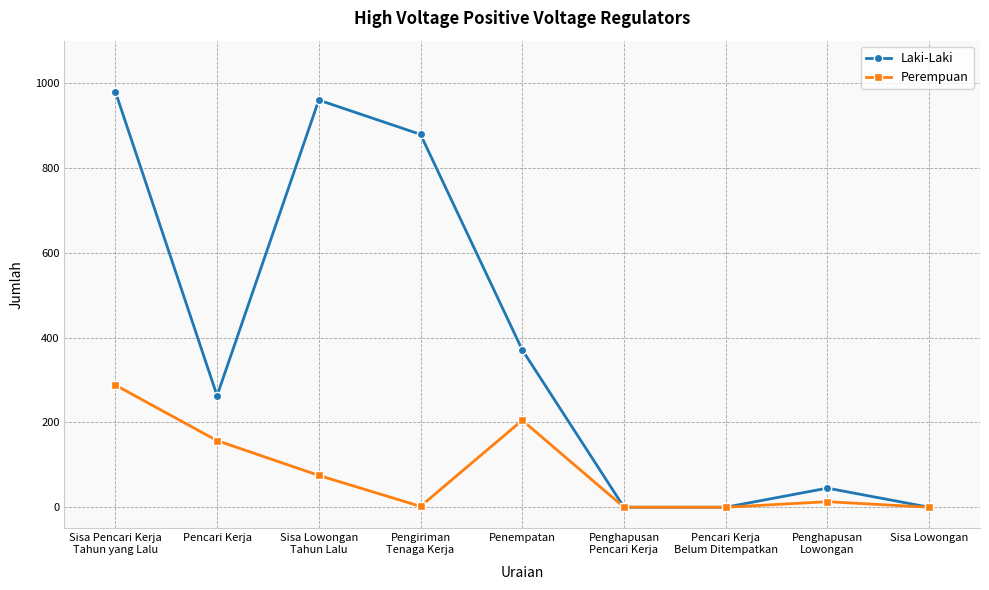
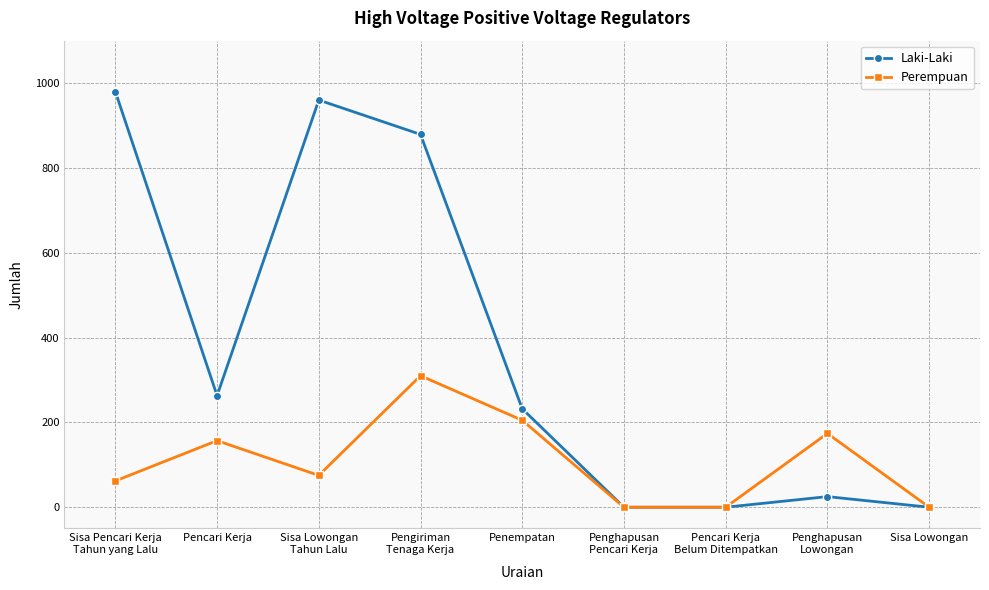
Perempuan, Sisa Pencari Kerja Tahun yang Lalu: 290 -> 60
Perempuan, Pengiriman Tenaga Kerja: 0 -> 310
Laki-Laki, Penempatan: 370 -> 230
Laki-Laki, Penghapusan Lowongan: 50 -> 30
Perempuan, Penghapusan Lowongan: 10 -> 170
